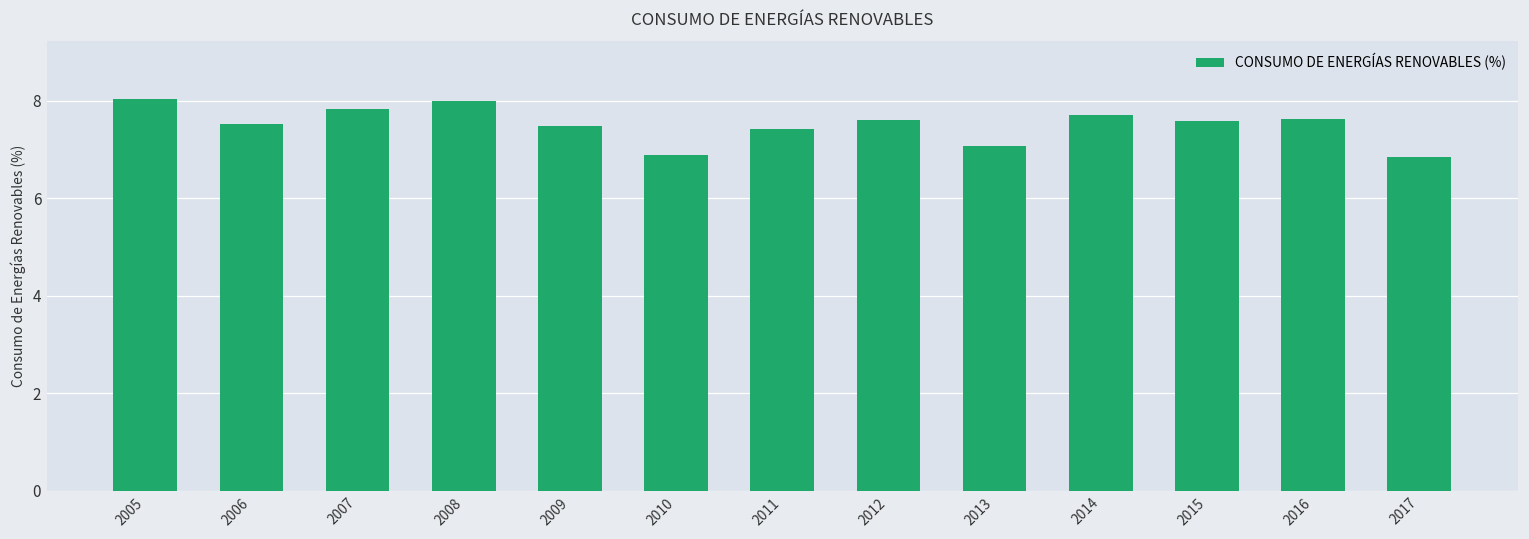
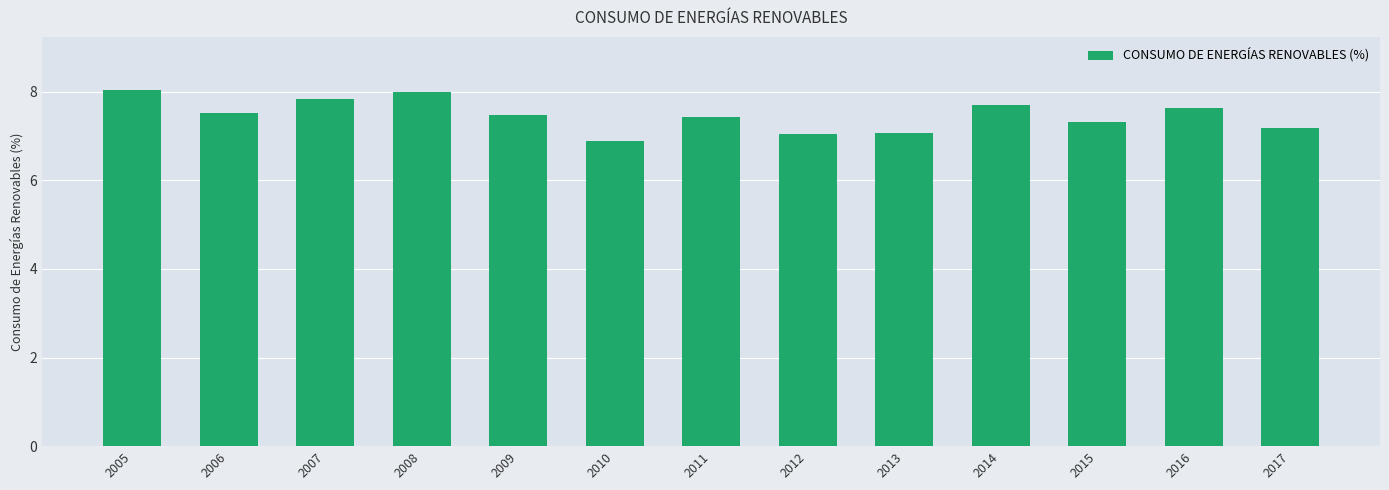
2012: 7.6 -> 7.1
2015: 7.6 -> 7.3
2017: 6.8 -> 7.2
